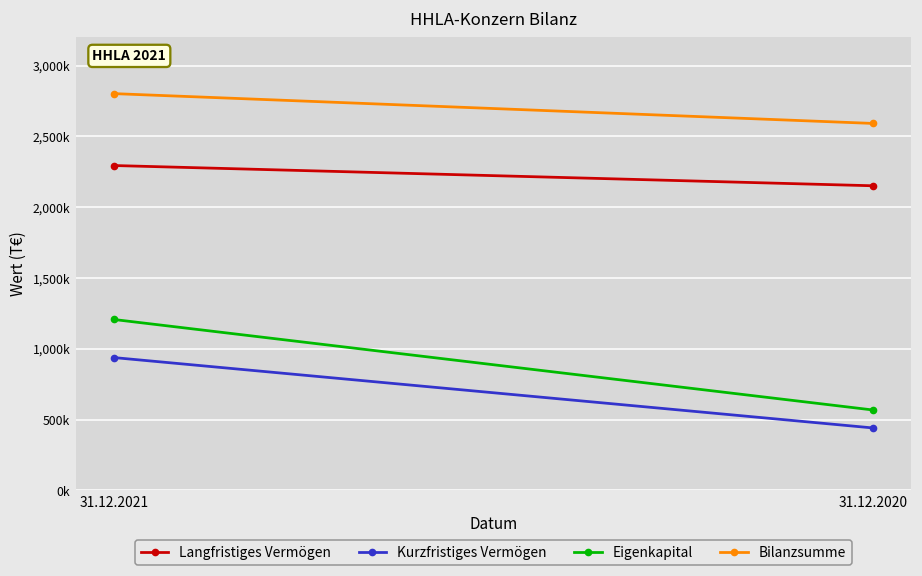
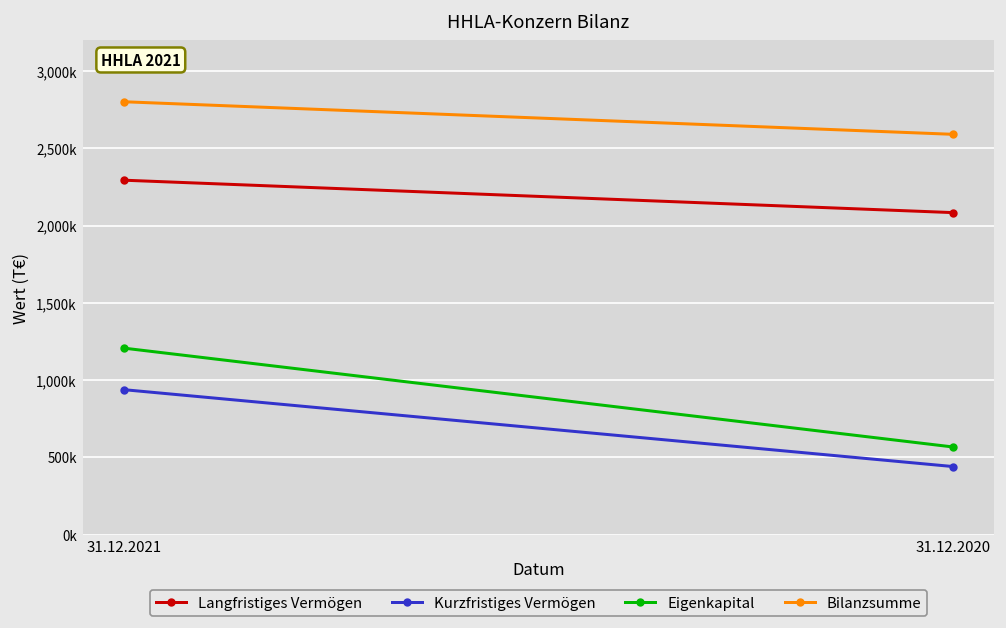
Langfristiges Vermögen, 31.12.2020: 2,150,000 -> 2,080,000
